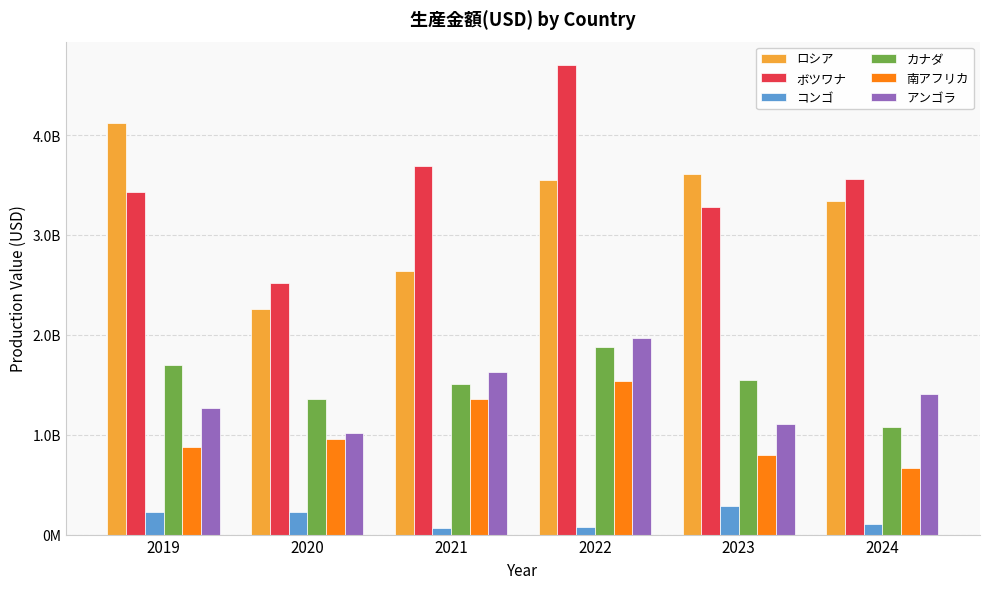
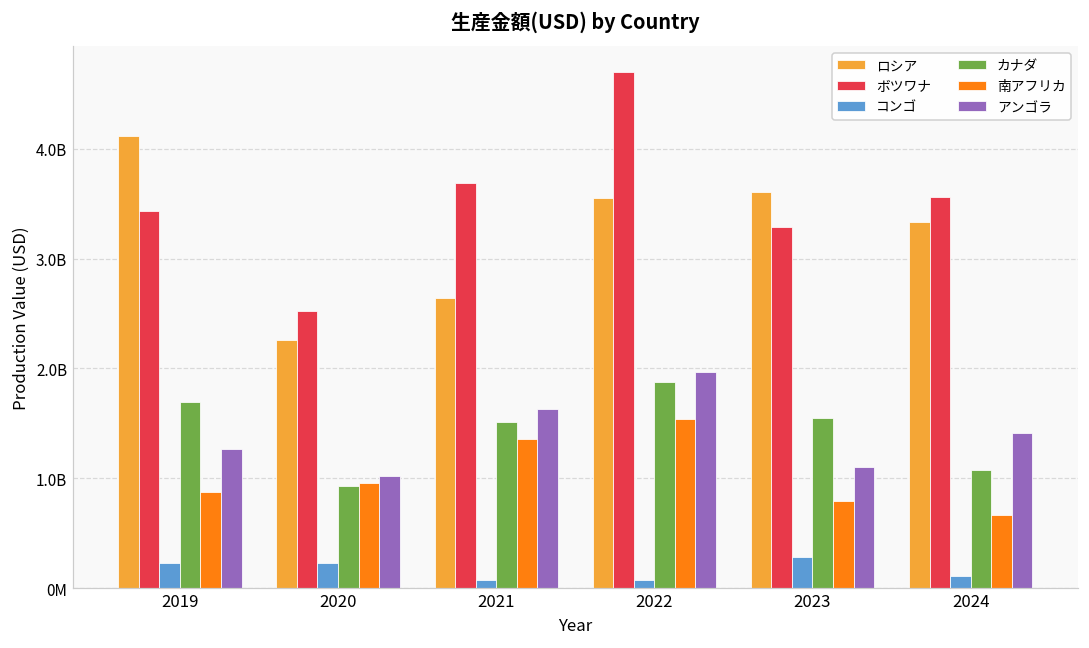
カナダ, 2020: 1400000000 -> 900000000
